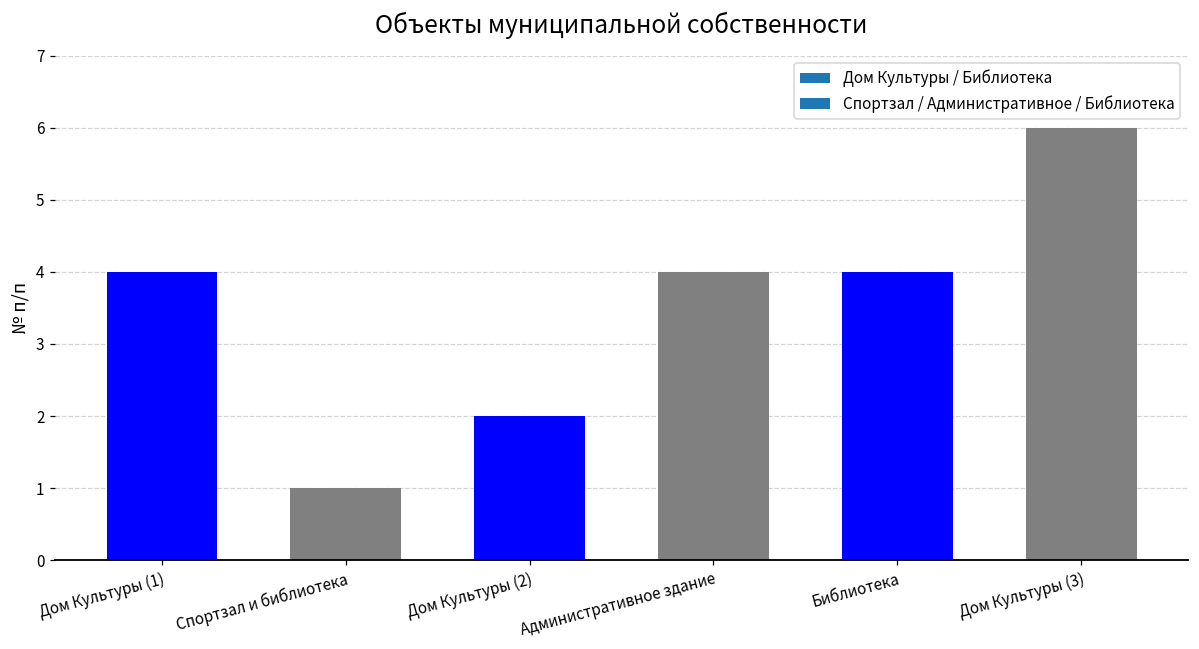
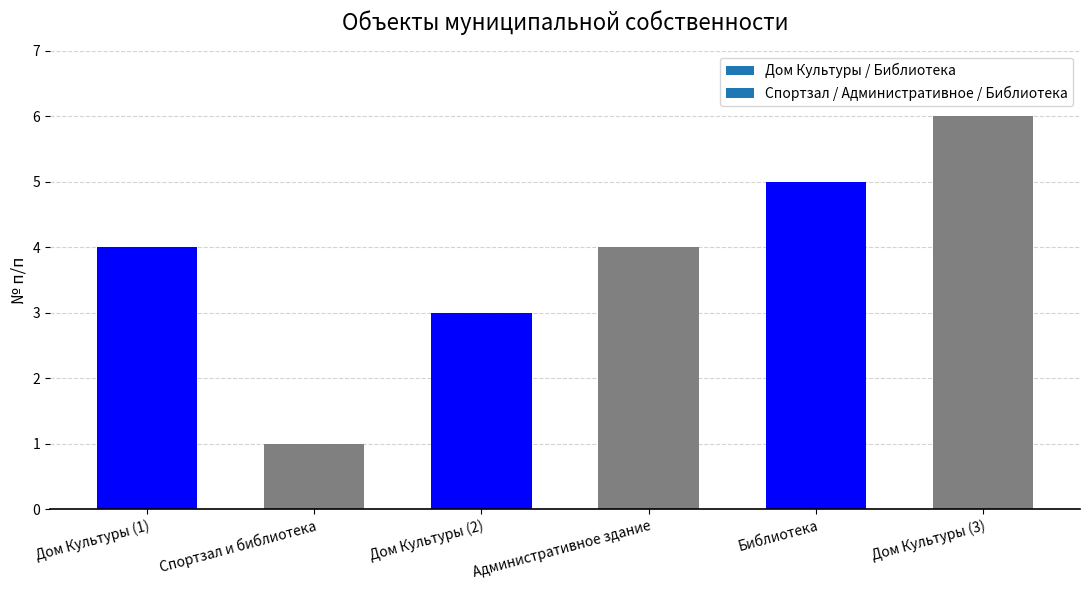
Дом Культуры (2): 2 -> 3
Библиотека: 4 -> 5
